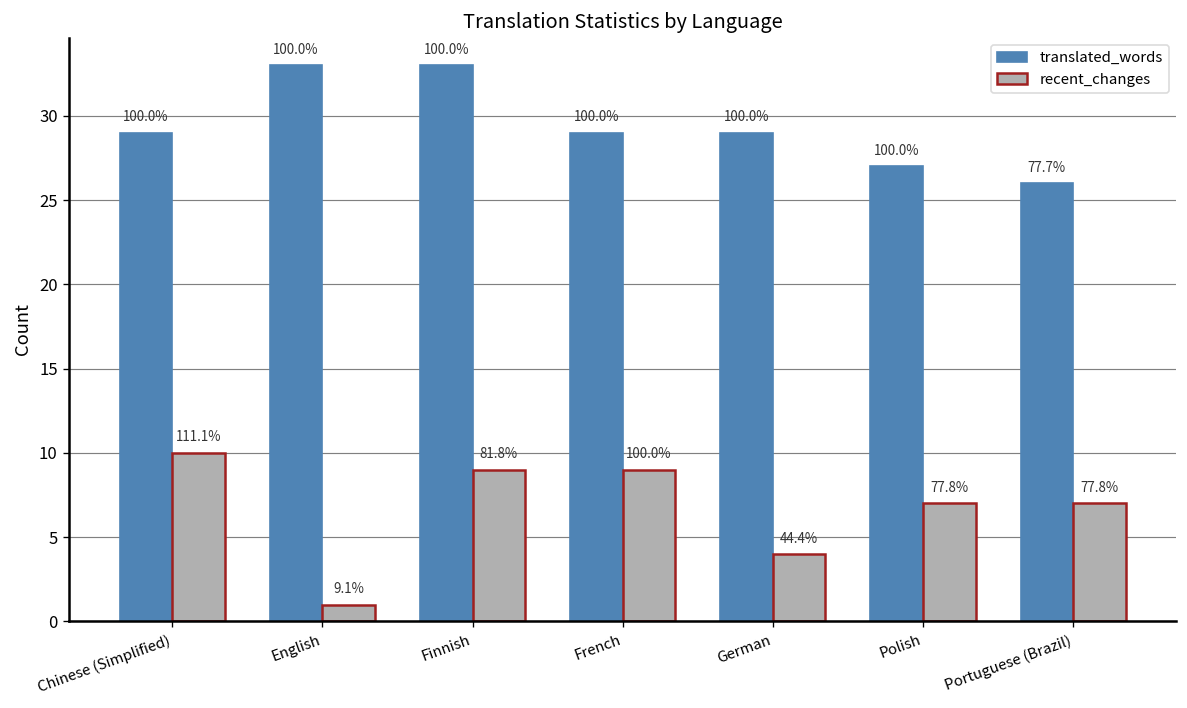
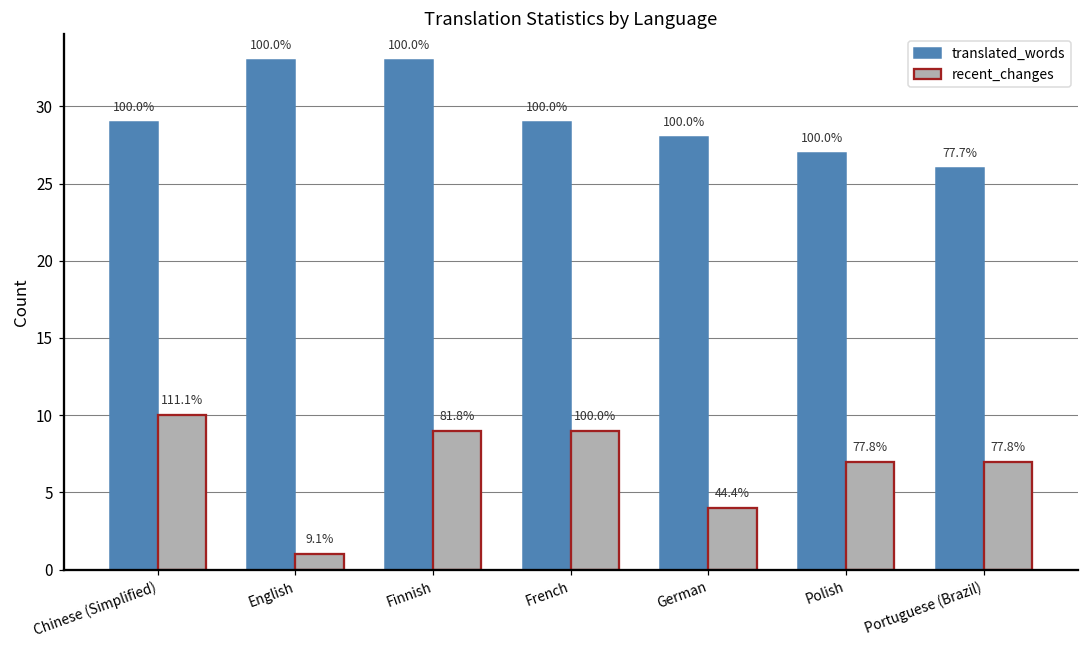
translated_words, German: 29 -> 28
